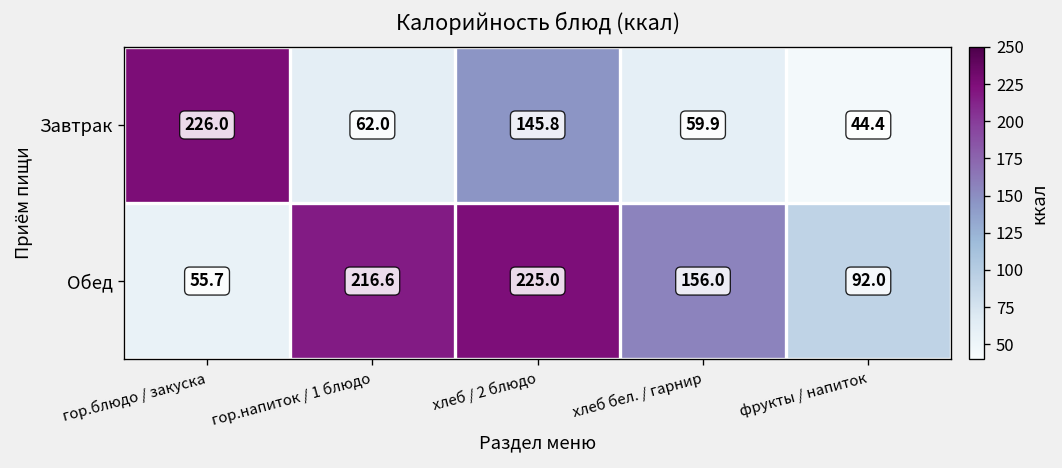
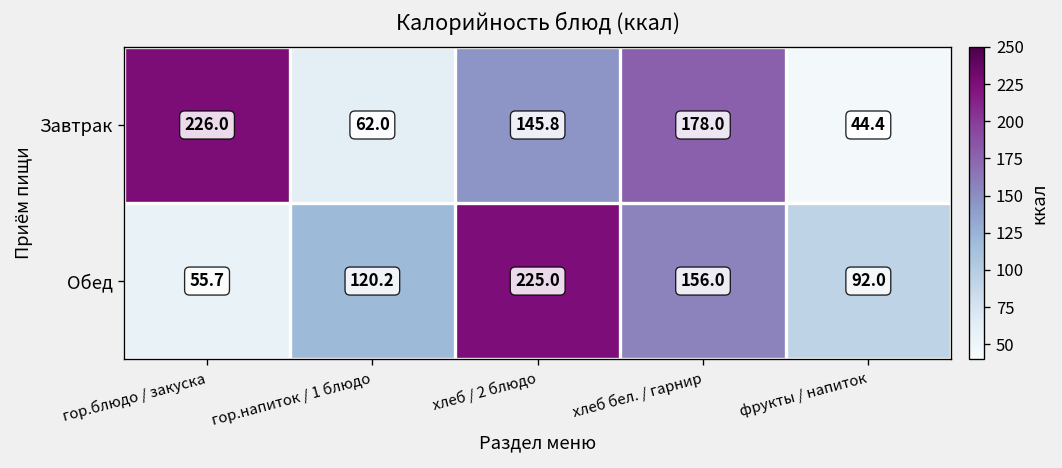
Завтрак, хлеб бел. / гарнир: 59.9 -> 178.0
Обед, гор.напиток / 1 блюдо: 216.6 -> 120.2
